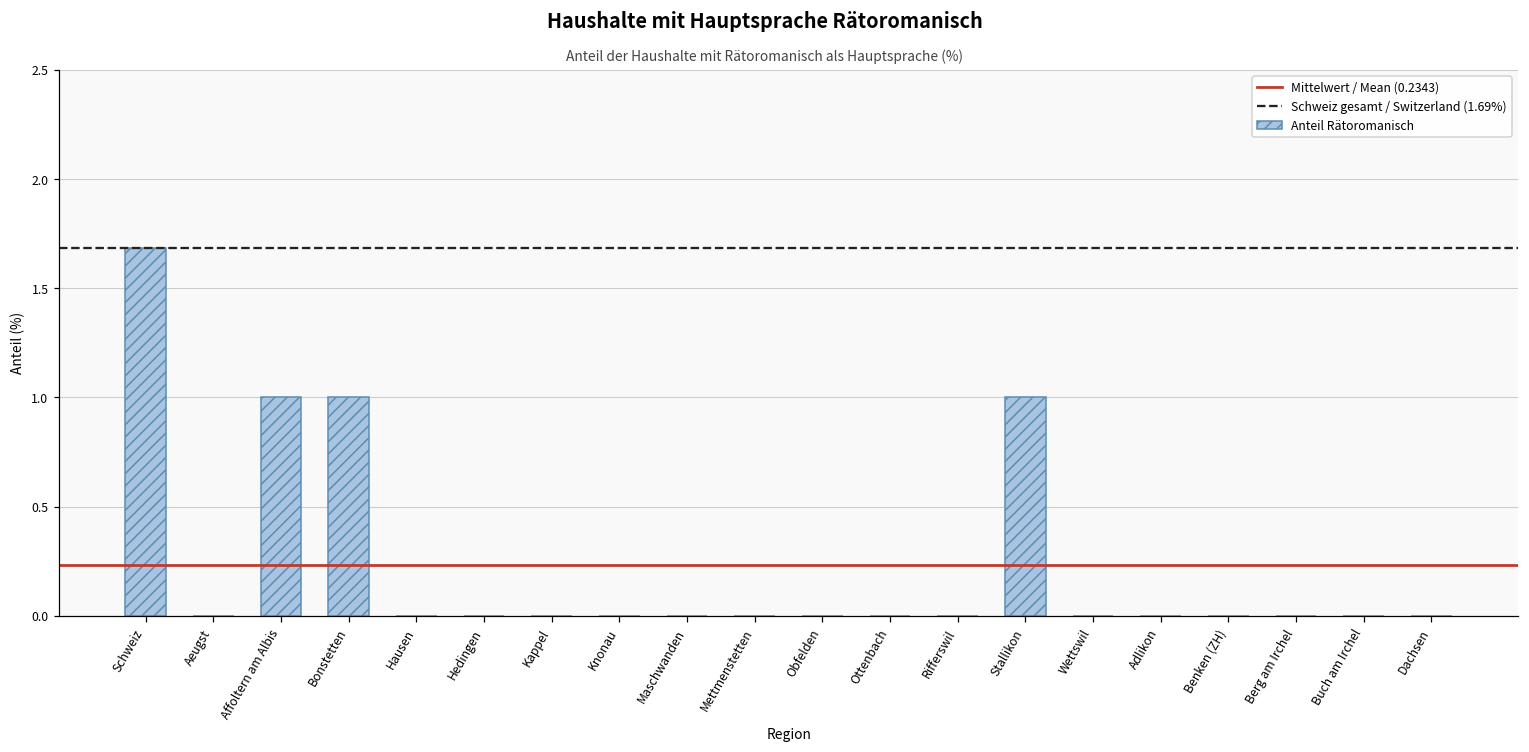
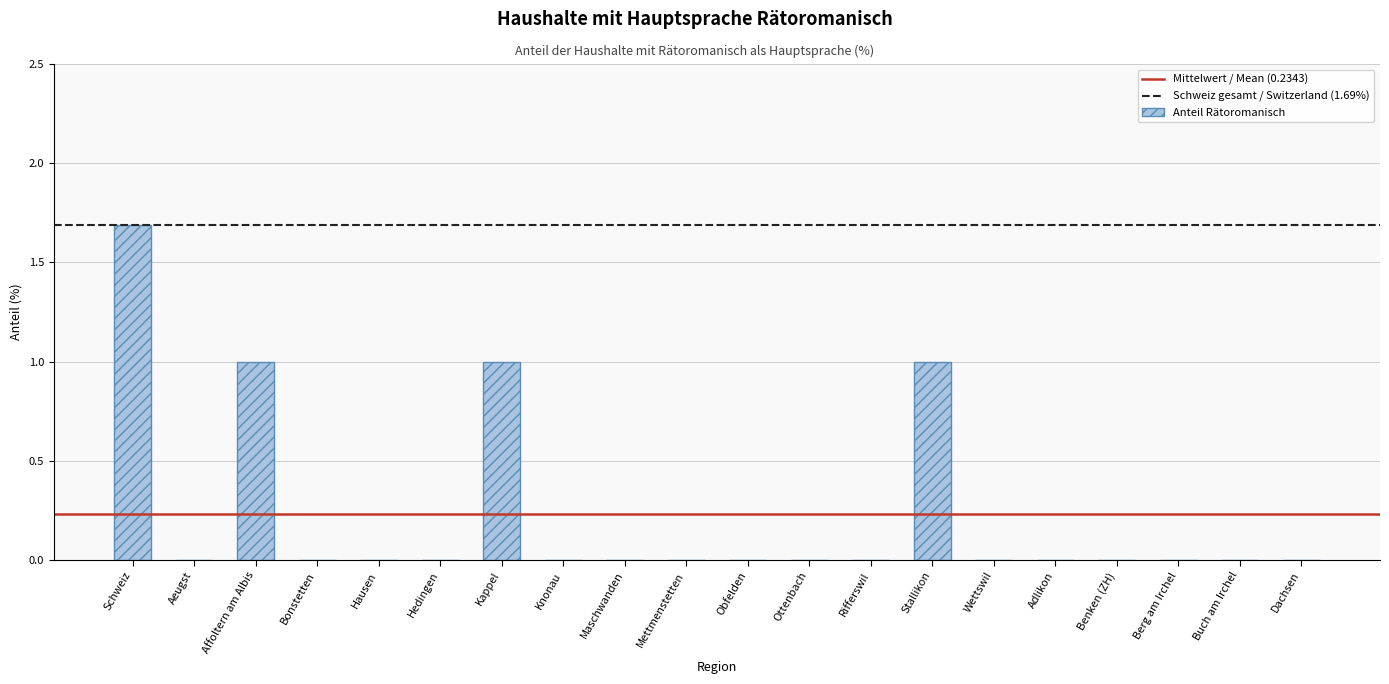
Bonstetten: 1 -> 0
Kappel: 0 -> 1
